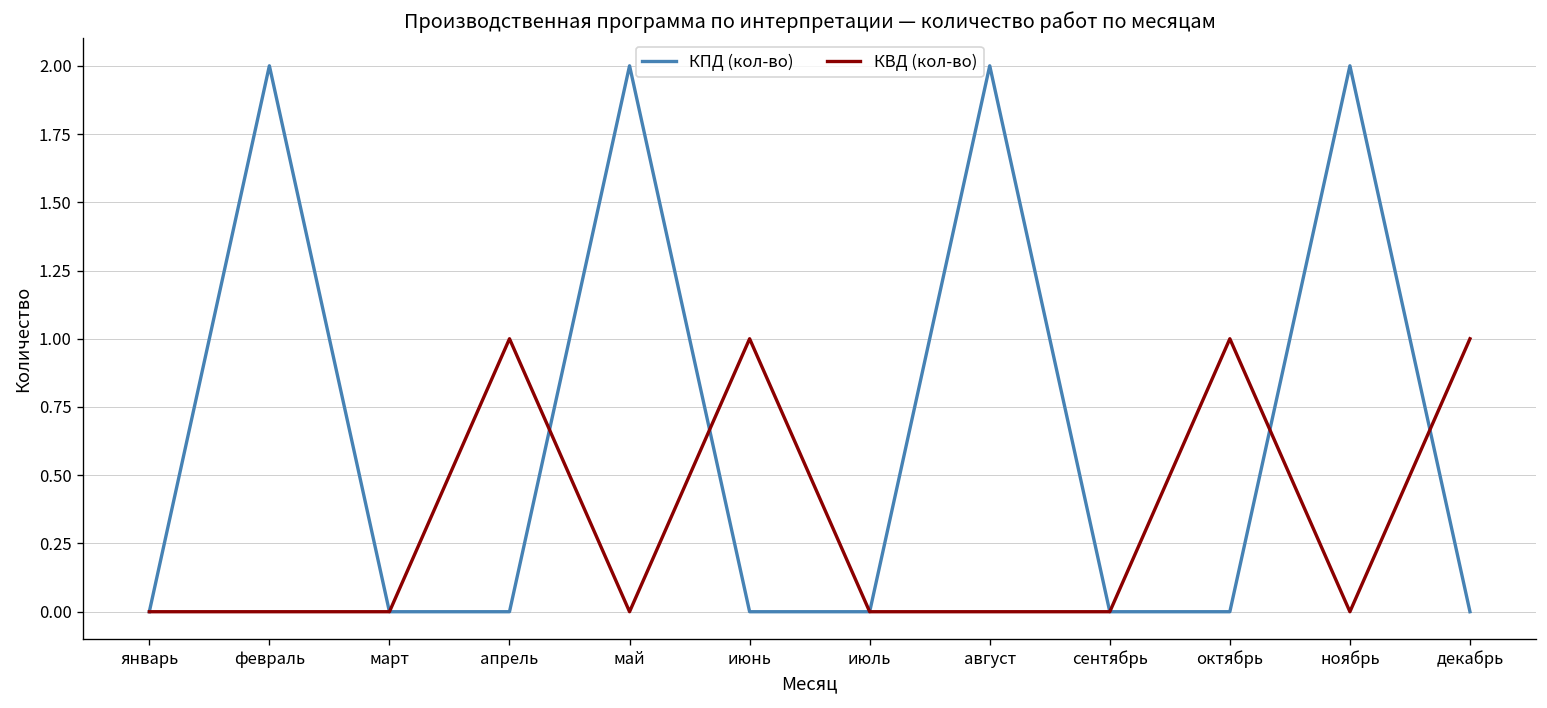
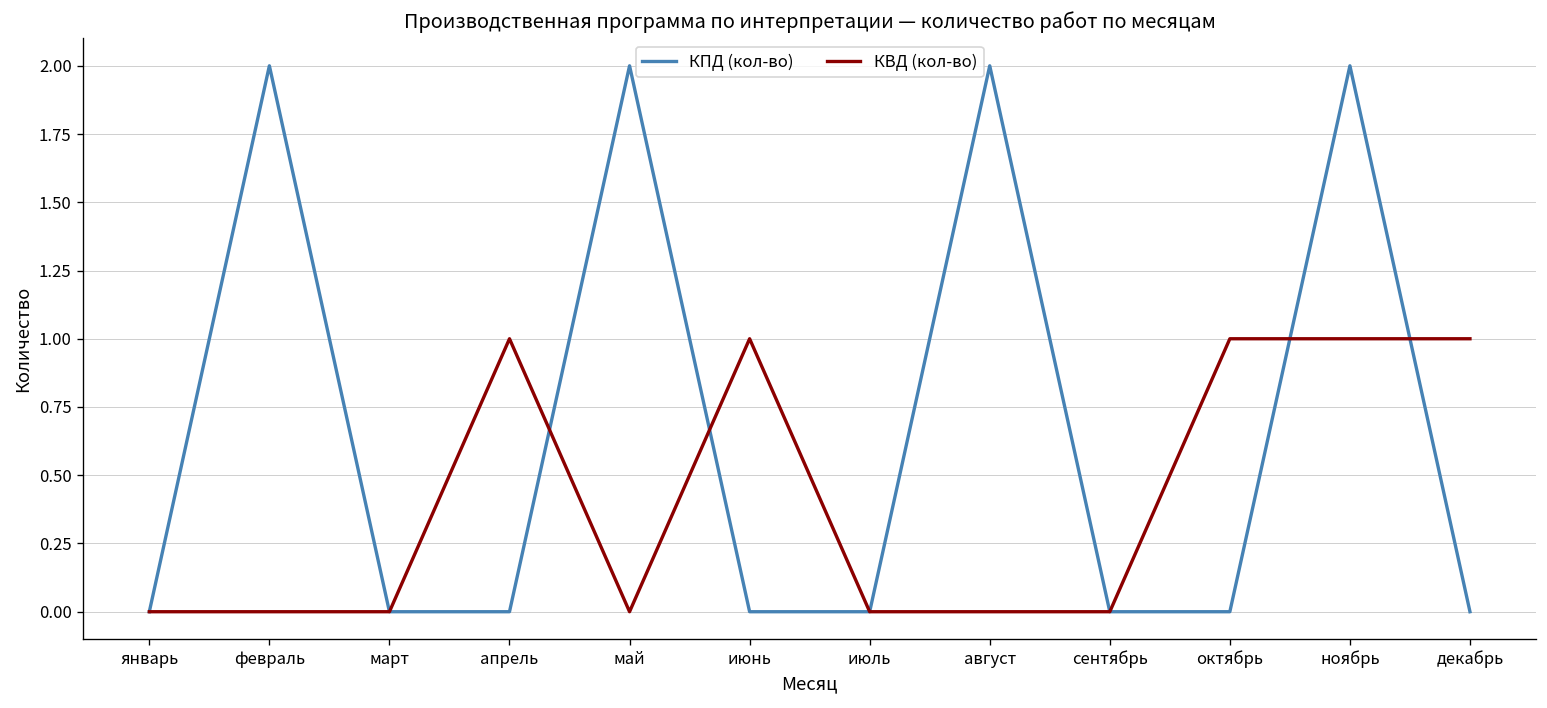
КВД (кол-во), ноябрь: 0 -> 1
